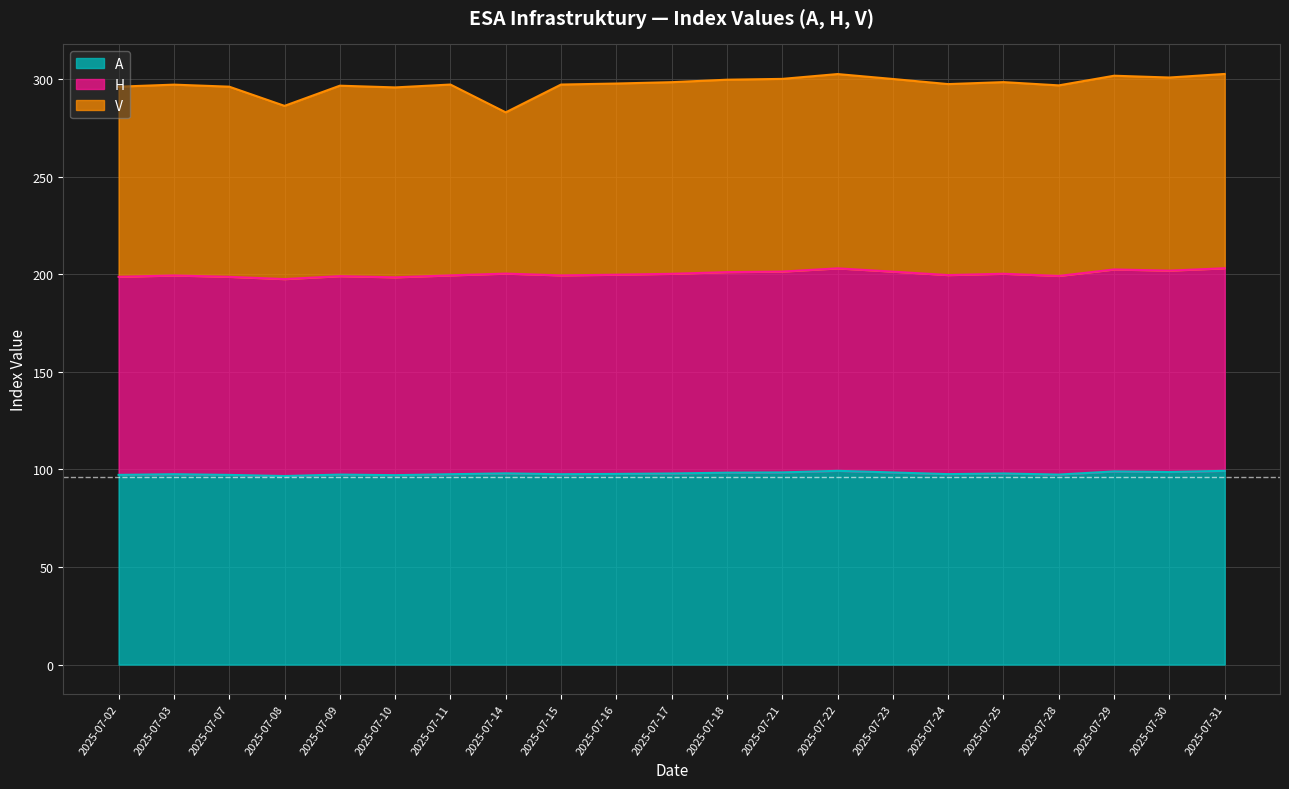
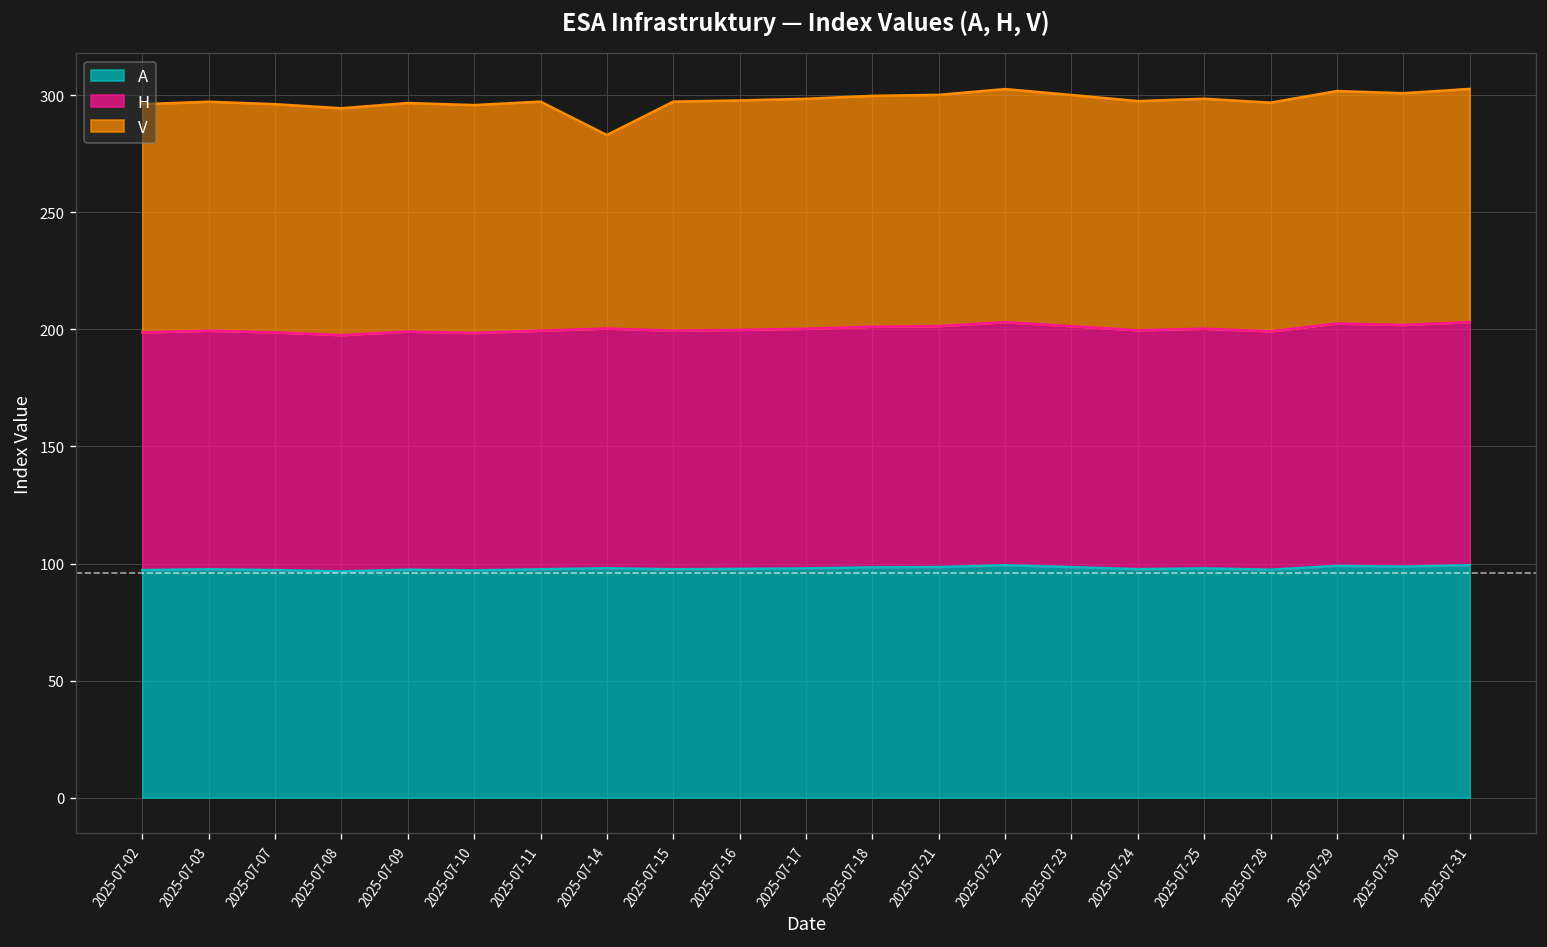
V, 2025-07-08: 89 -> 97
